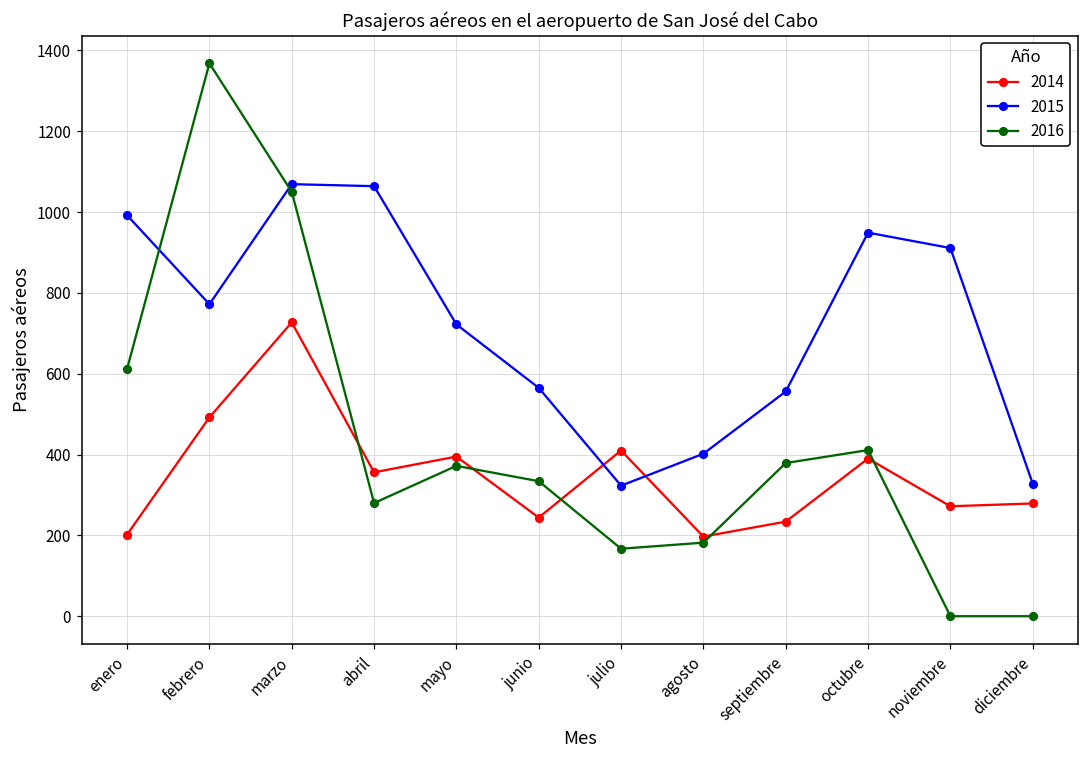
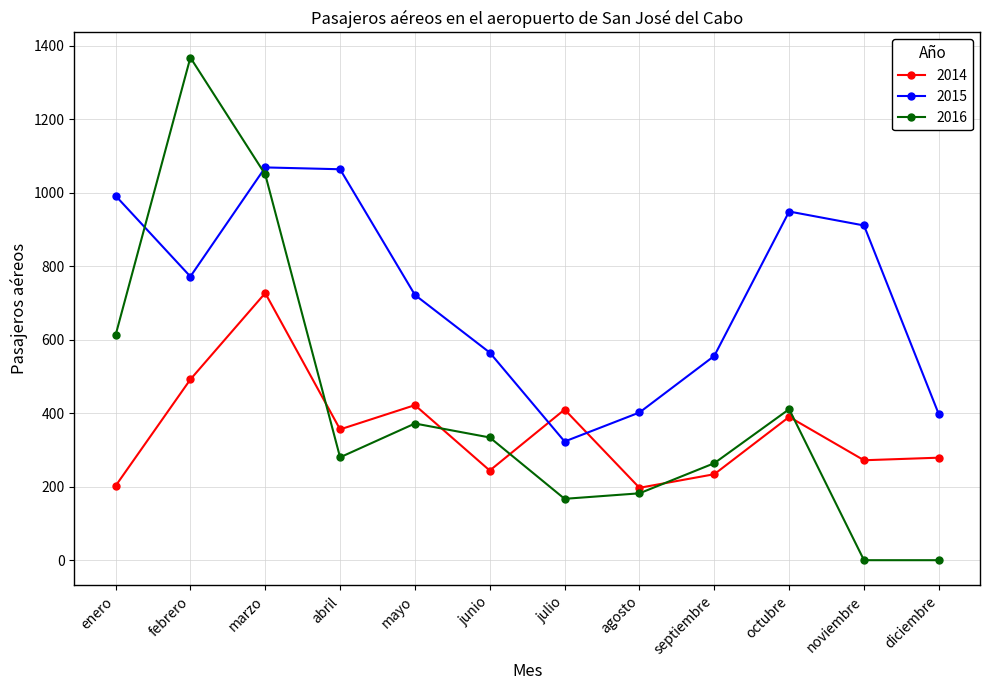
2014, mayo: 400 -> 420
2016, septiembre: 380 -> 260
2015, diciembre: 330 -> 400
